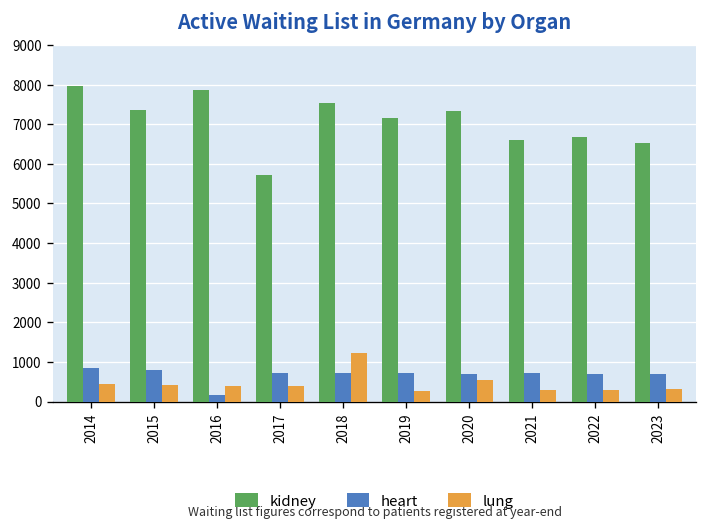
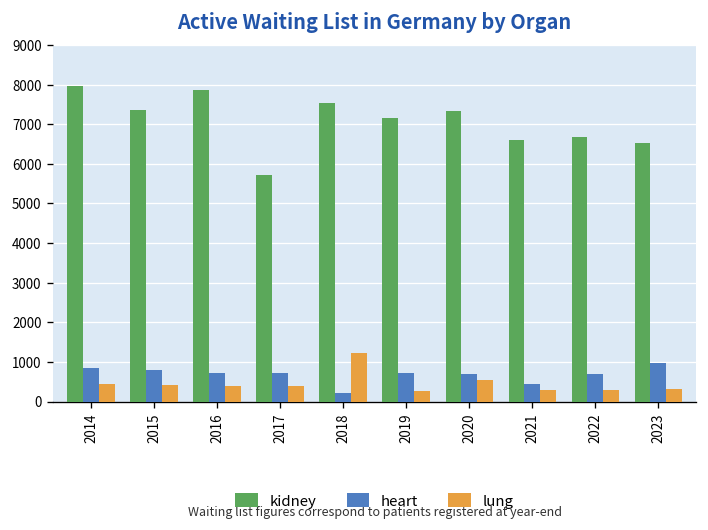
heart, 2016: 200 -> 700
heart, 2018: 700 -> 200
heart, 2021: 700 -> 400
heart, 2023: 700 -> 1000
